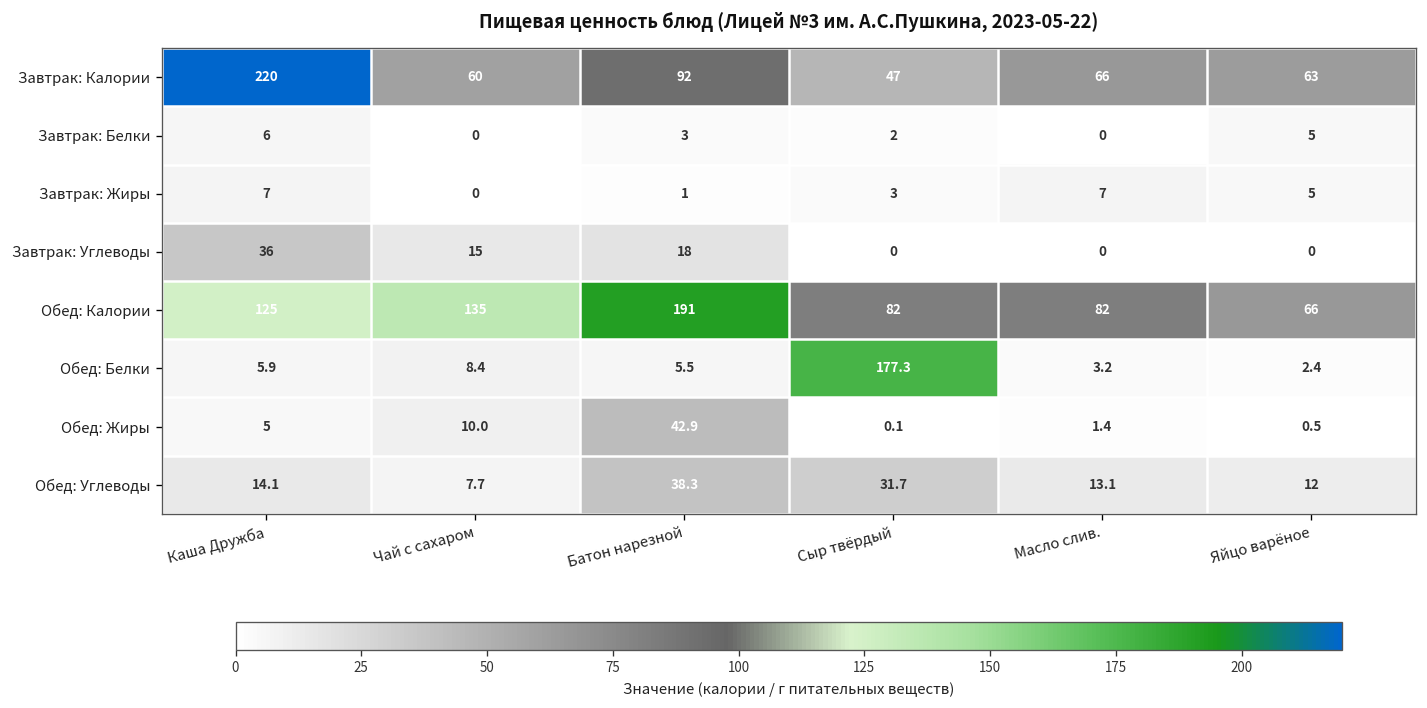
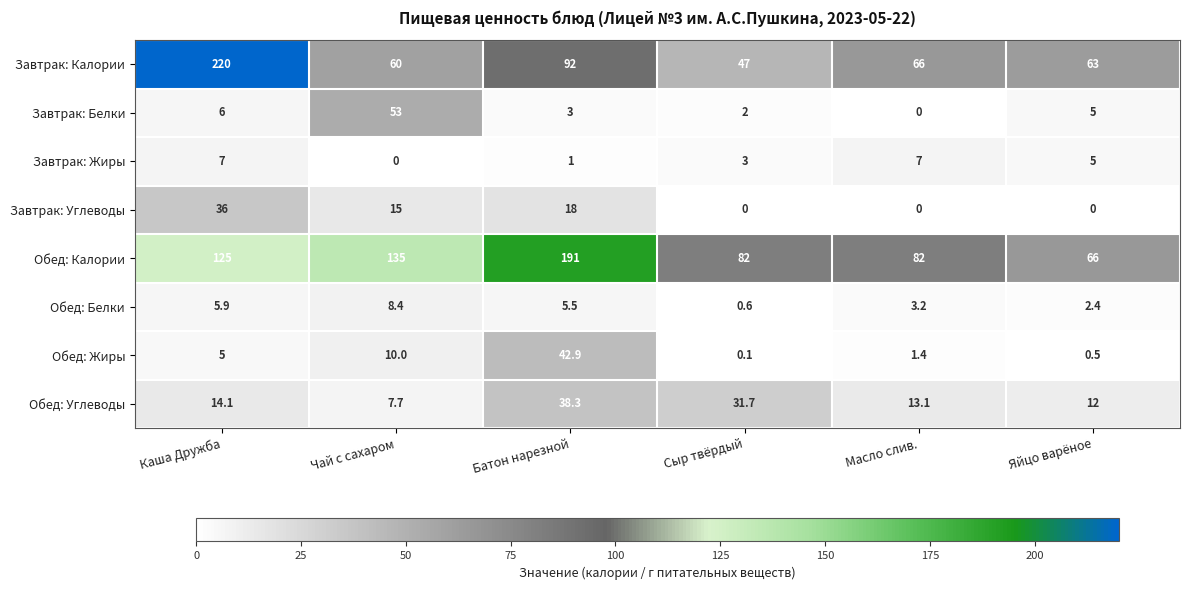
Завтрак: Белки, Чай с сахаром: 0 -> 53
Обед: Белки, Сыр твёрдый: 177.3 -> 0.6
